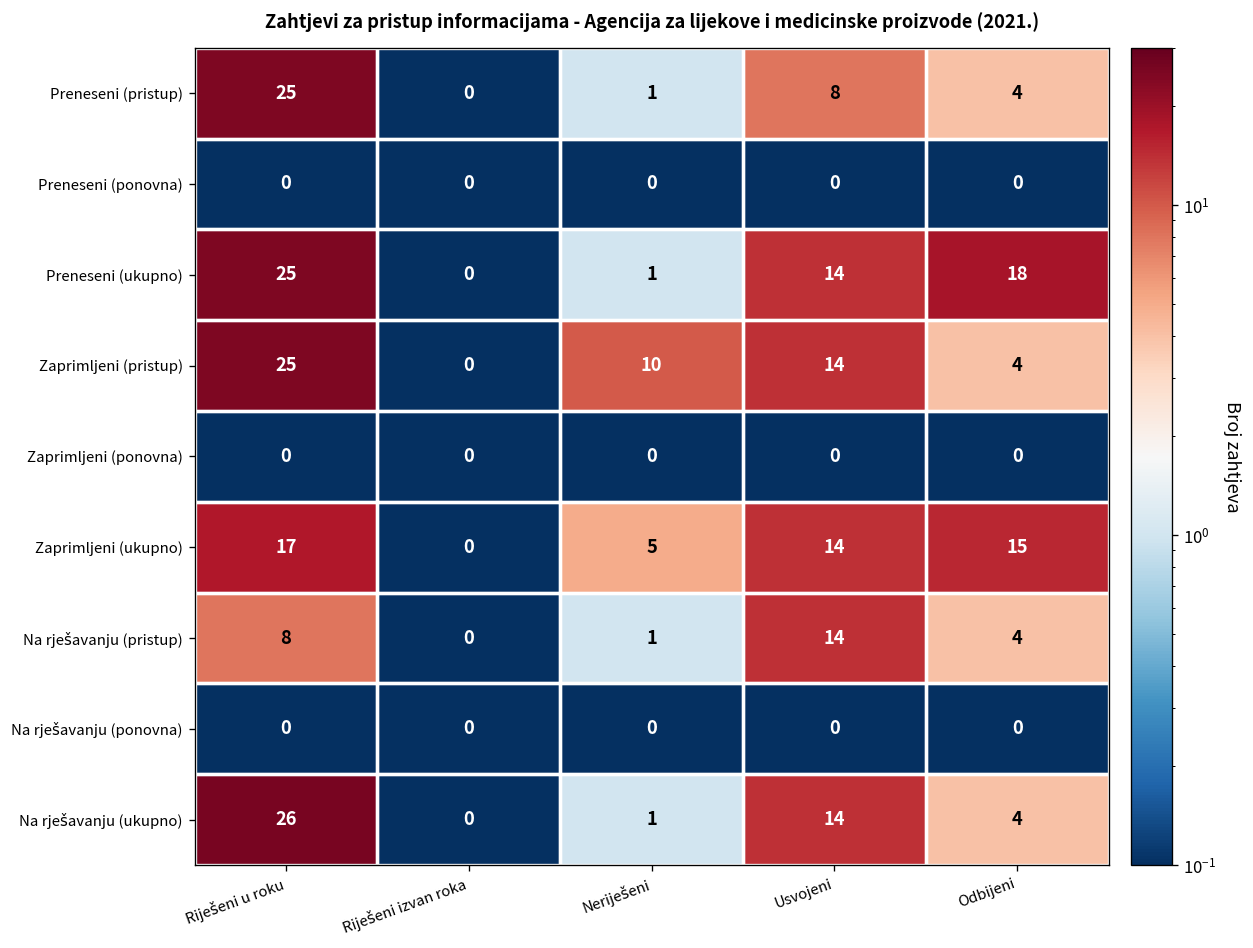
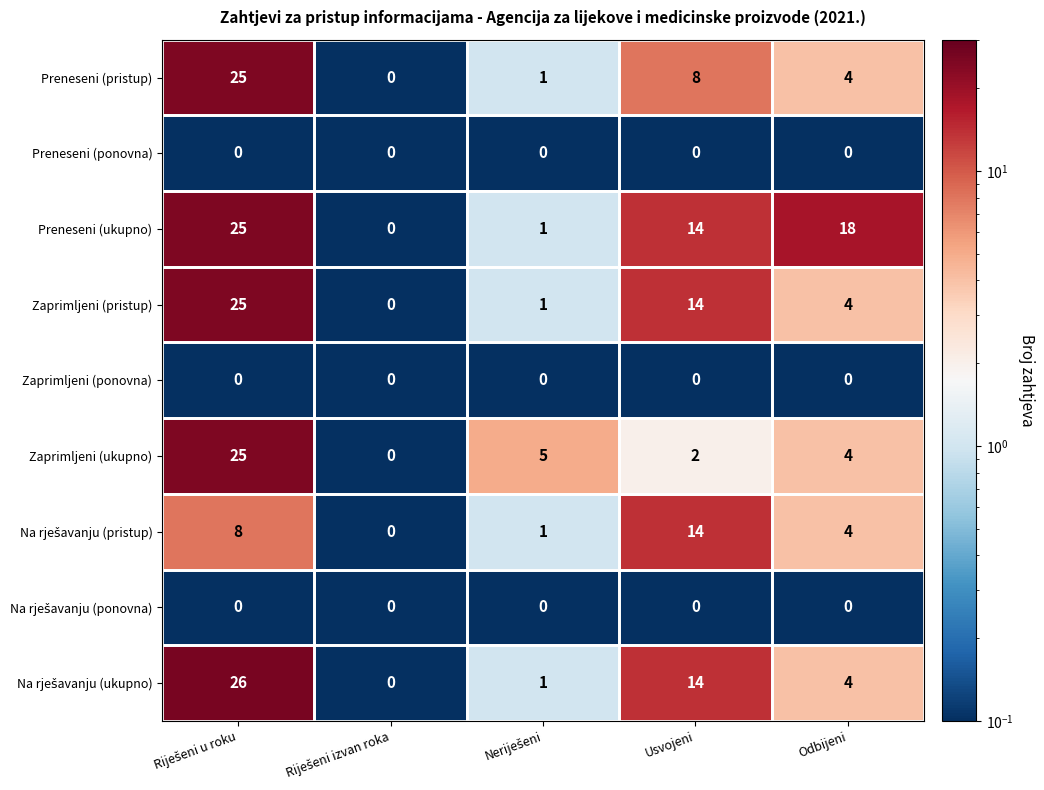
Zaprimljeni (pristup), Neriješeni: 10 -> 1
Zaprimljeni (ukupno), Riješeni u roku: 17 -> 25
Zaprimljeni (ukupno), Usvojeni: 14 -> 2
Zaprimljeni (ukupno), Odbijeni: 15 -> 4
